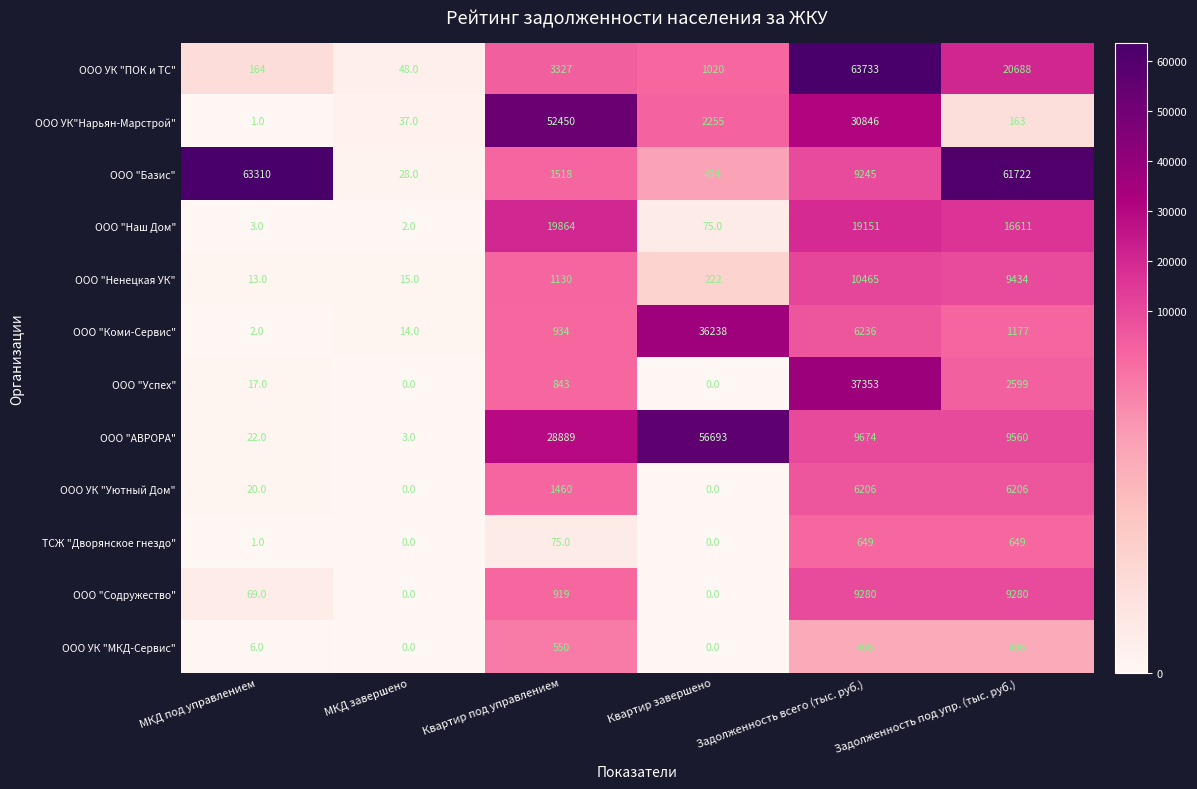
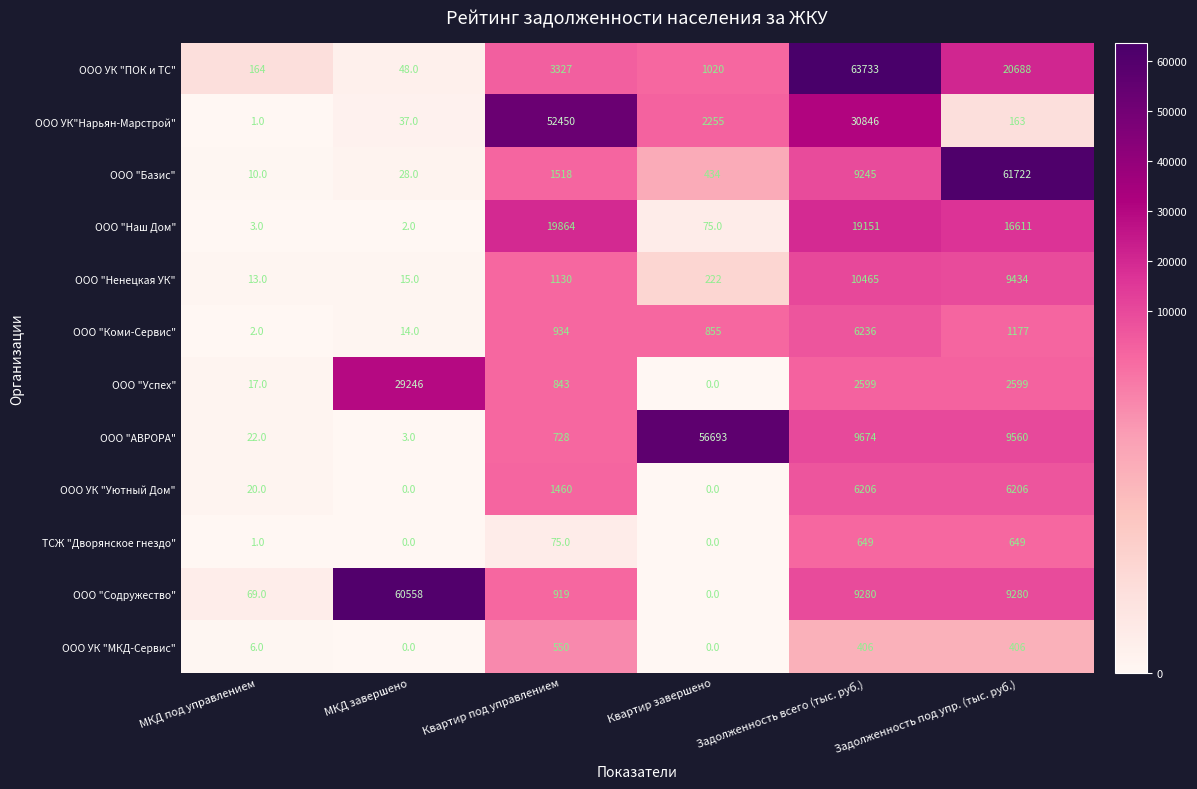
ООО "Базис", МКД под управлением: 63310 -> 10.0
ООО "Коми-Сервис", Квартир завершено: 36238 -> 855
ООО "Успех", МКД завершено: 0.0 -> 29246
ООО "Успех", Задолженность всего (тыс. руб.): 37353 -> 2599
ООО "АВРОРА", Квартир под управлением: 28889 -> 728
ООО "Содружество", МКД завершено: 0.0 -> 60558
